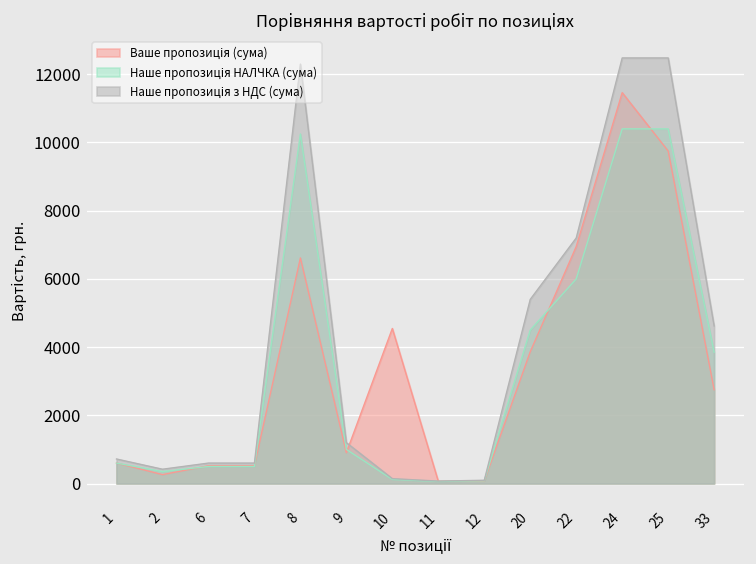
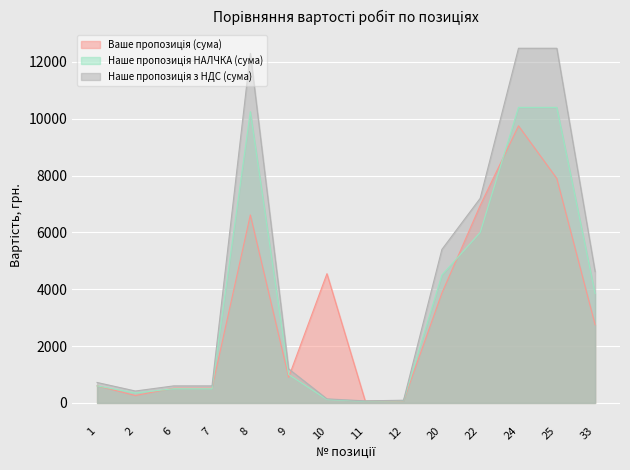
Ваше пропозиція (сума), 24: 11500 -> 9800
Ваше пропозиція (сума), 25: 9800 -> 7900
